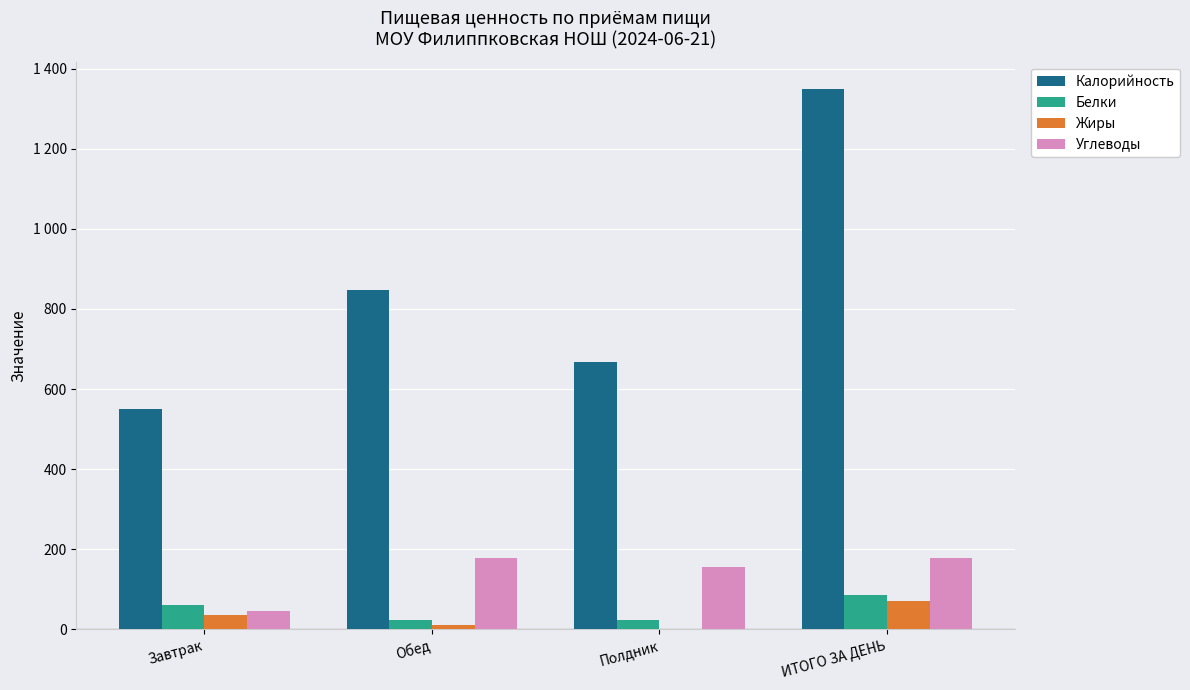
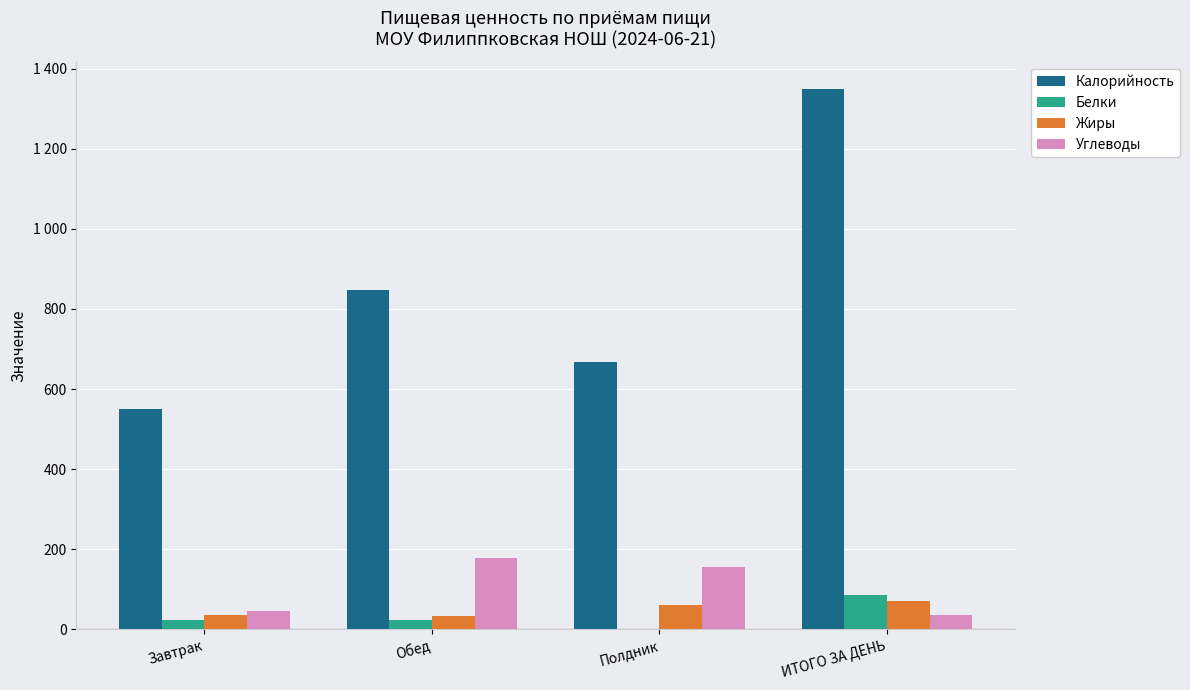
Белки, Завтрак: 60 -> 20
Жиры, Обед: 10 -> 30
Белки, Полдник: 20 -> 0
Жиры, Полдник: 0 -> 60
Углеводы, ИТОГО ЗА ДЕНЬ: 180 -> 30
